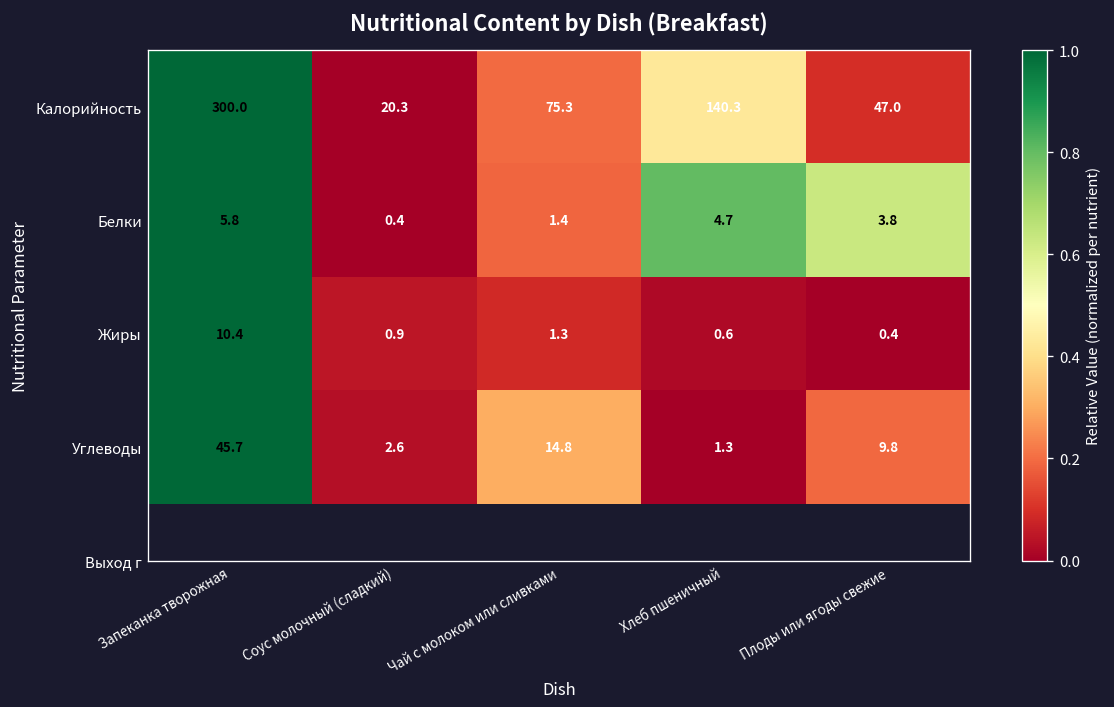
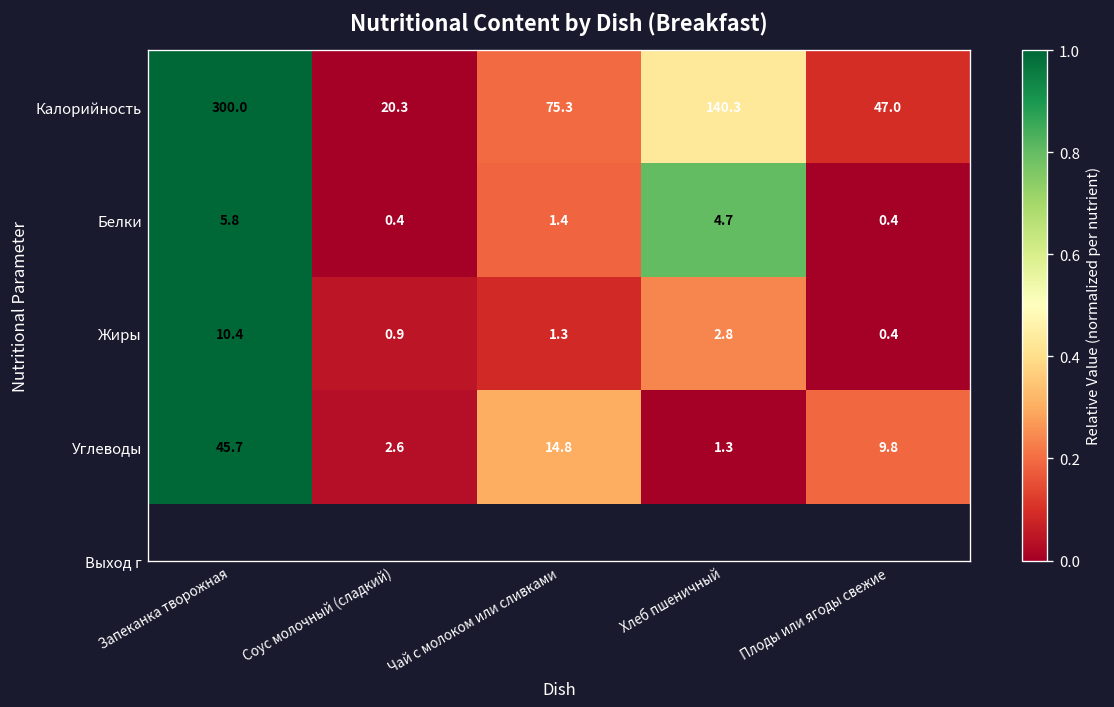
Белки, Плоды или ягоды свежие: 3.8 -> 0.4
Жиры, Хлеб пшеничный: 0.6 -> 2.8
